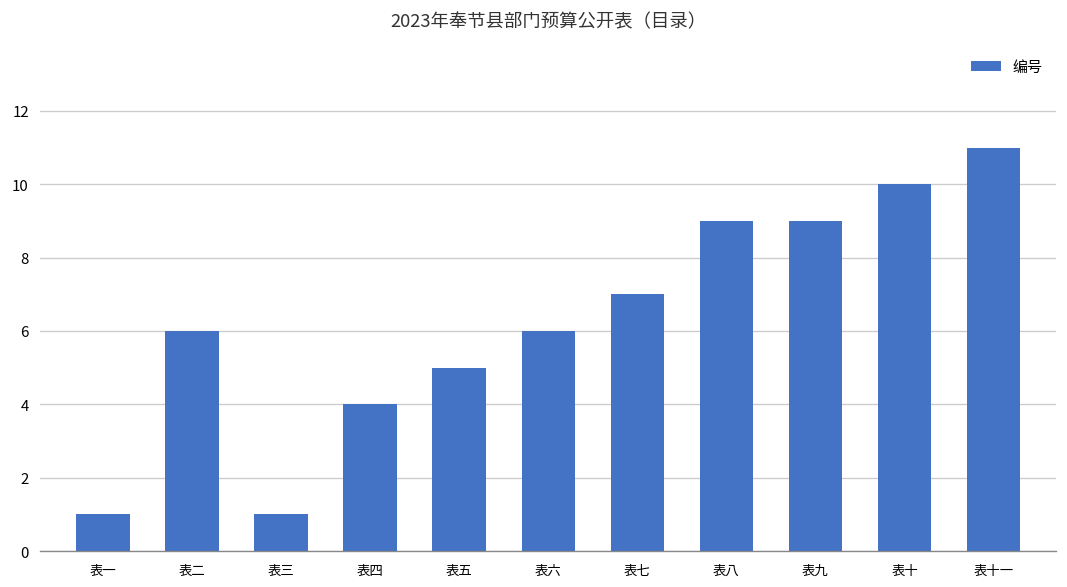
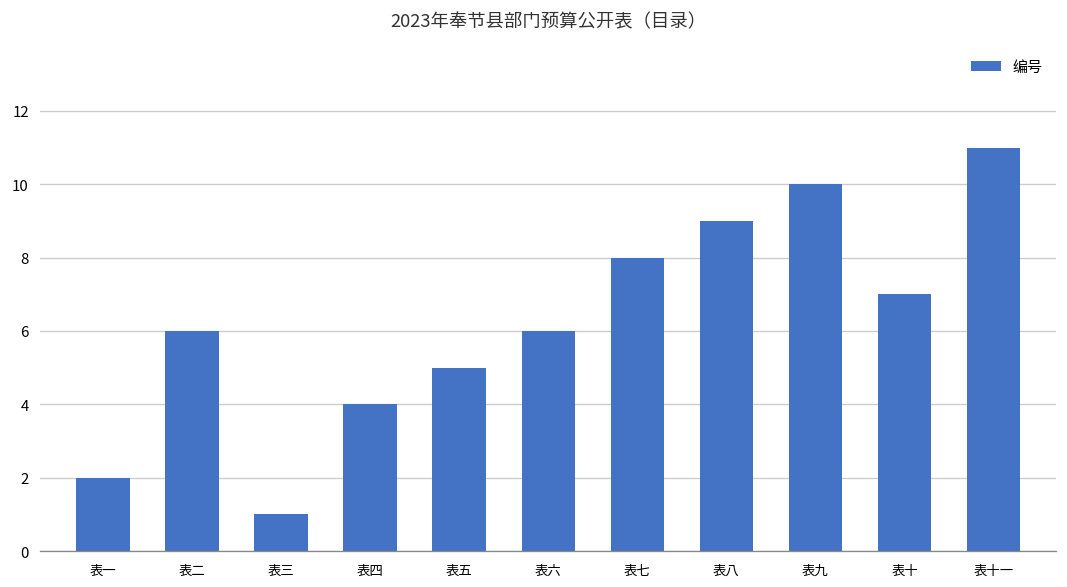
表一: 1 -> 2
表七: 7 -> 8
表九: 9 -> 10
表十: 10 -> 7
